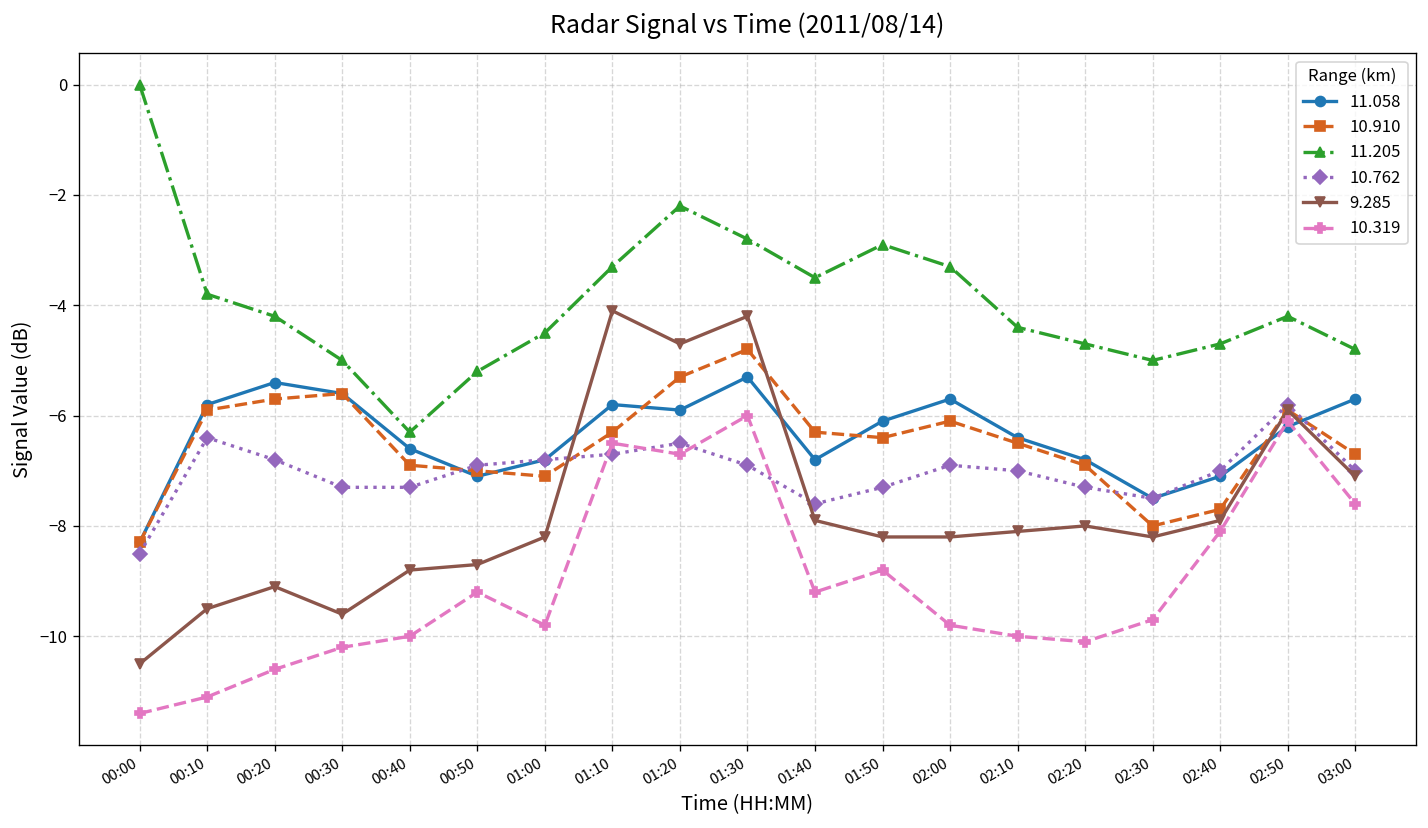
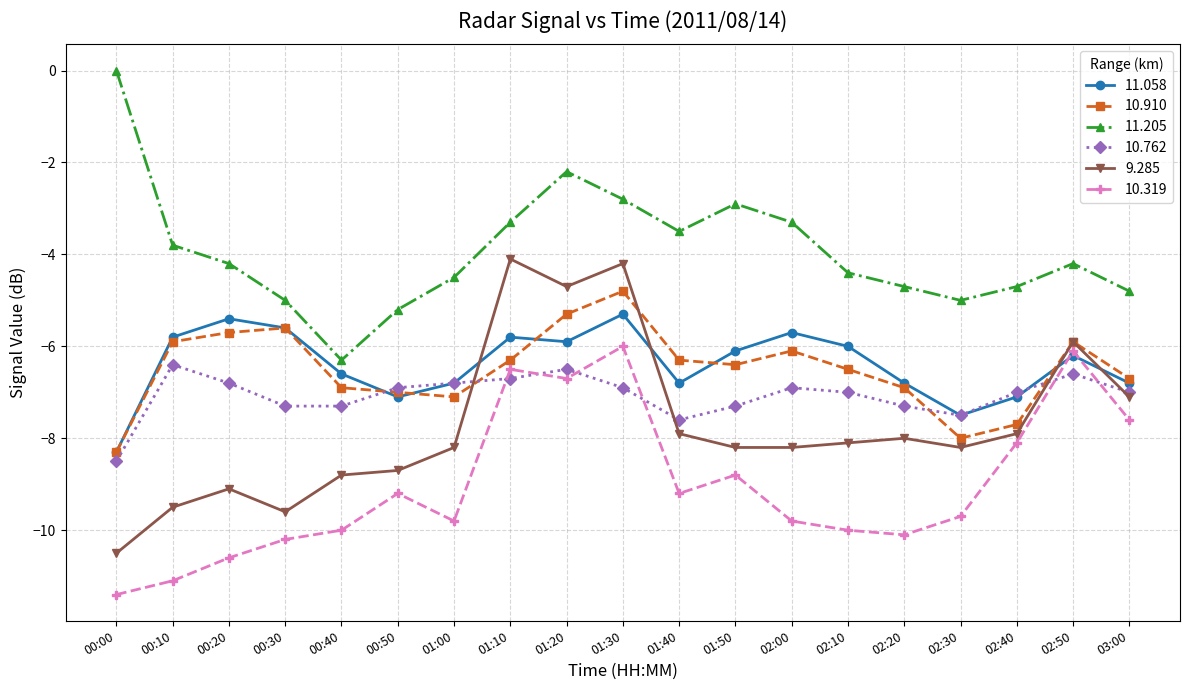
11.058, 02:10: -6.4 -> -6.0
10.762, 02:50: -5.8 -> -6.6
11.058, 03:00: -5.7 -> -6.8
